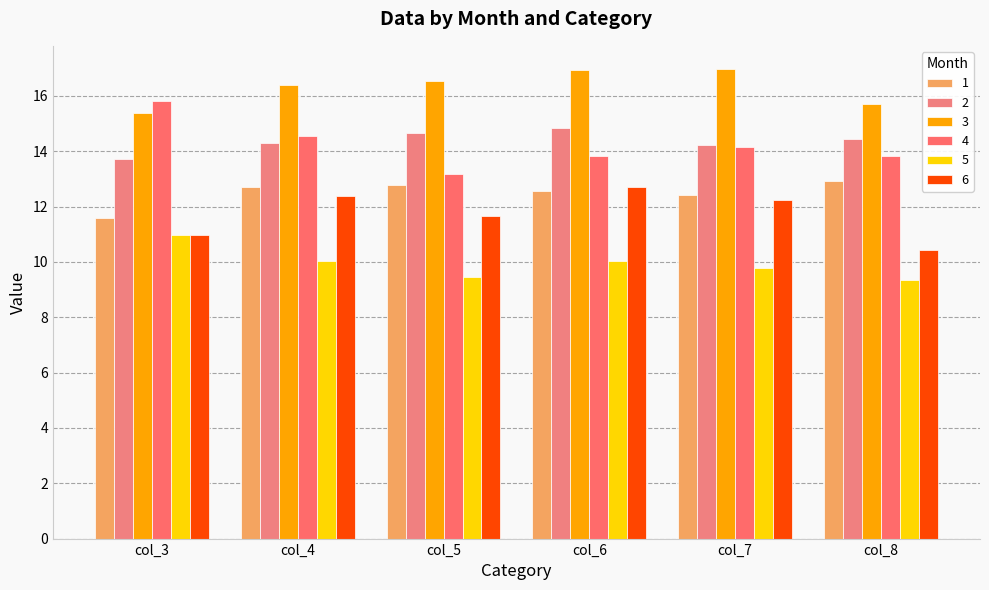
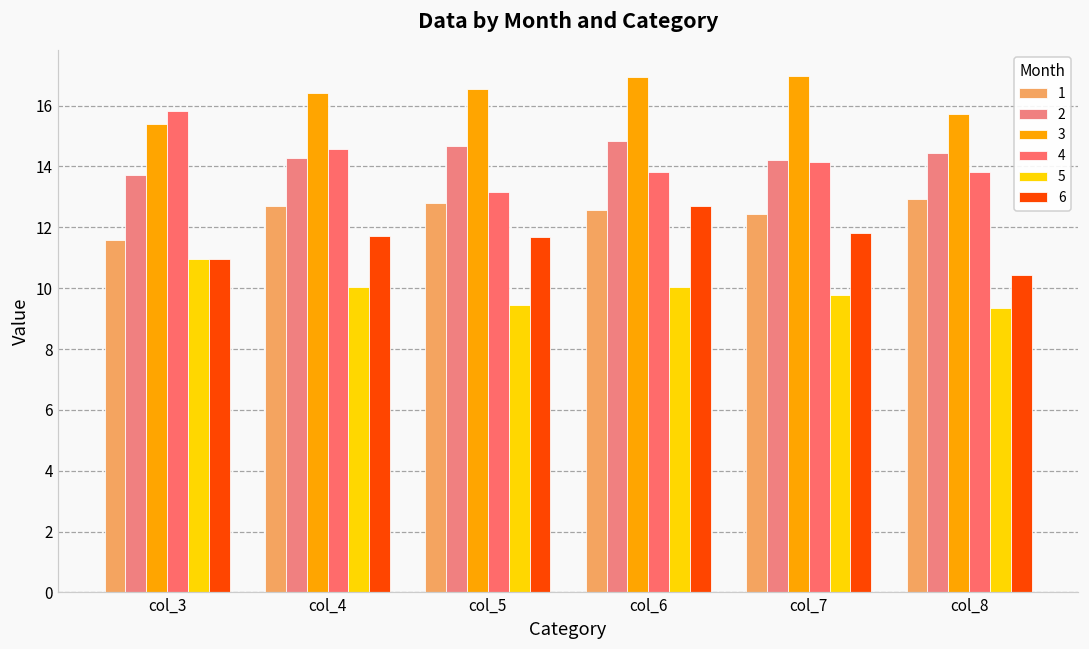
6, col_4: 12.4 -> 11.7
6, col_7: 12.2 -> 11.8
